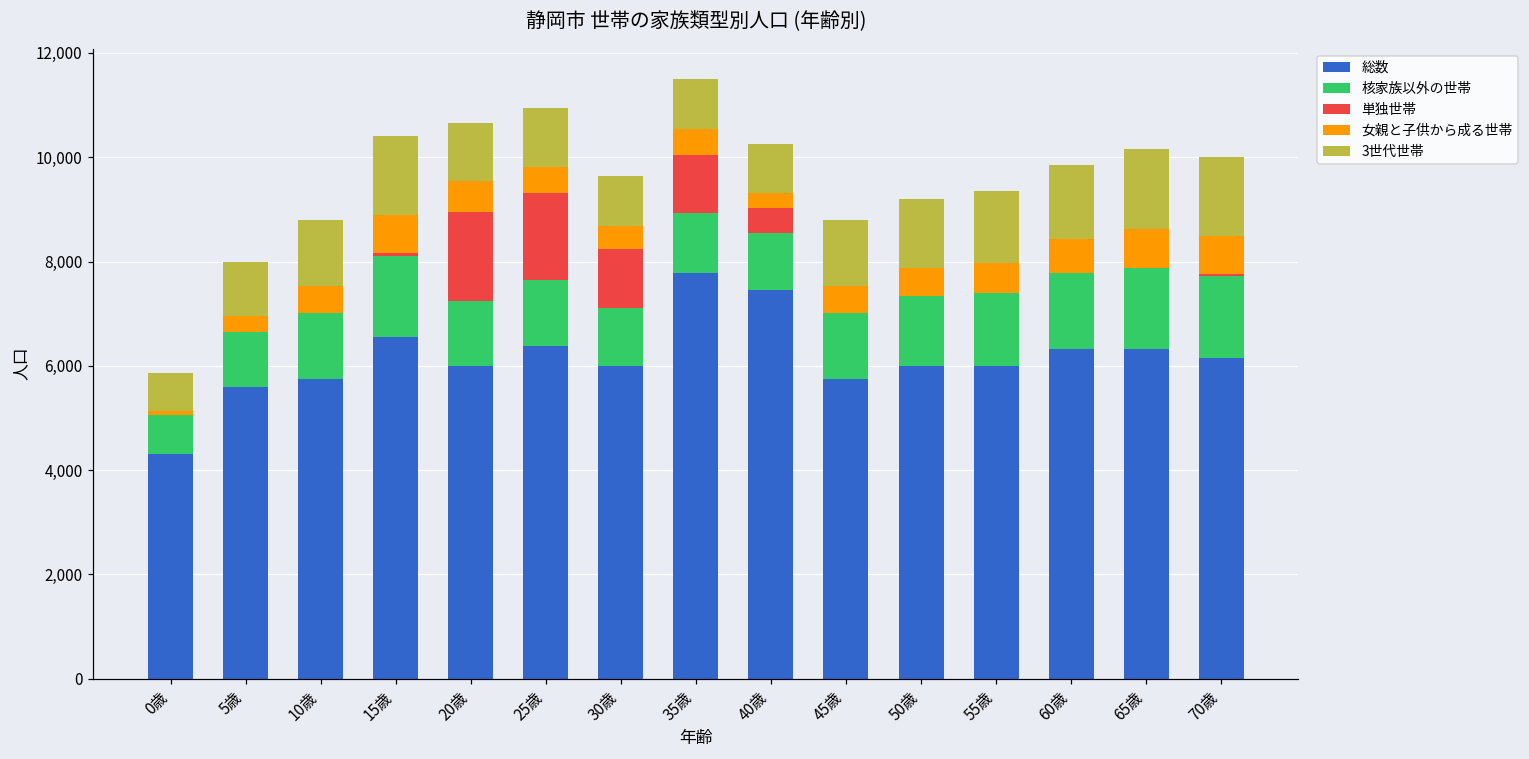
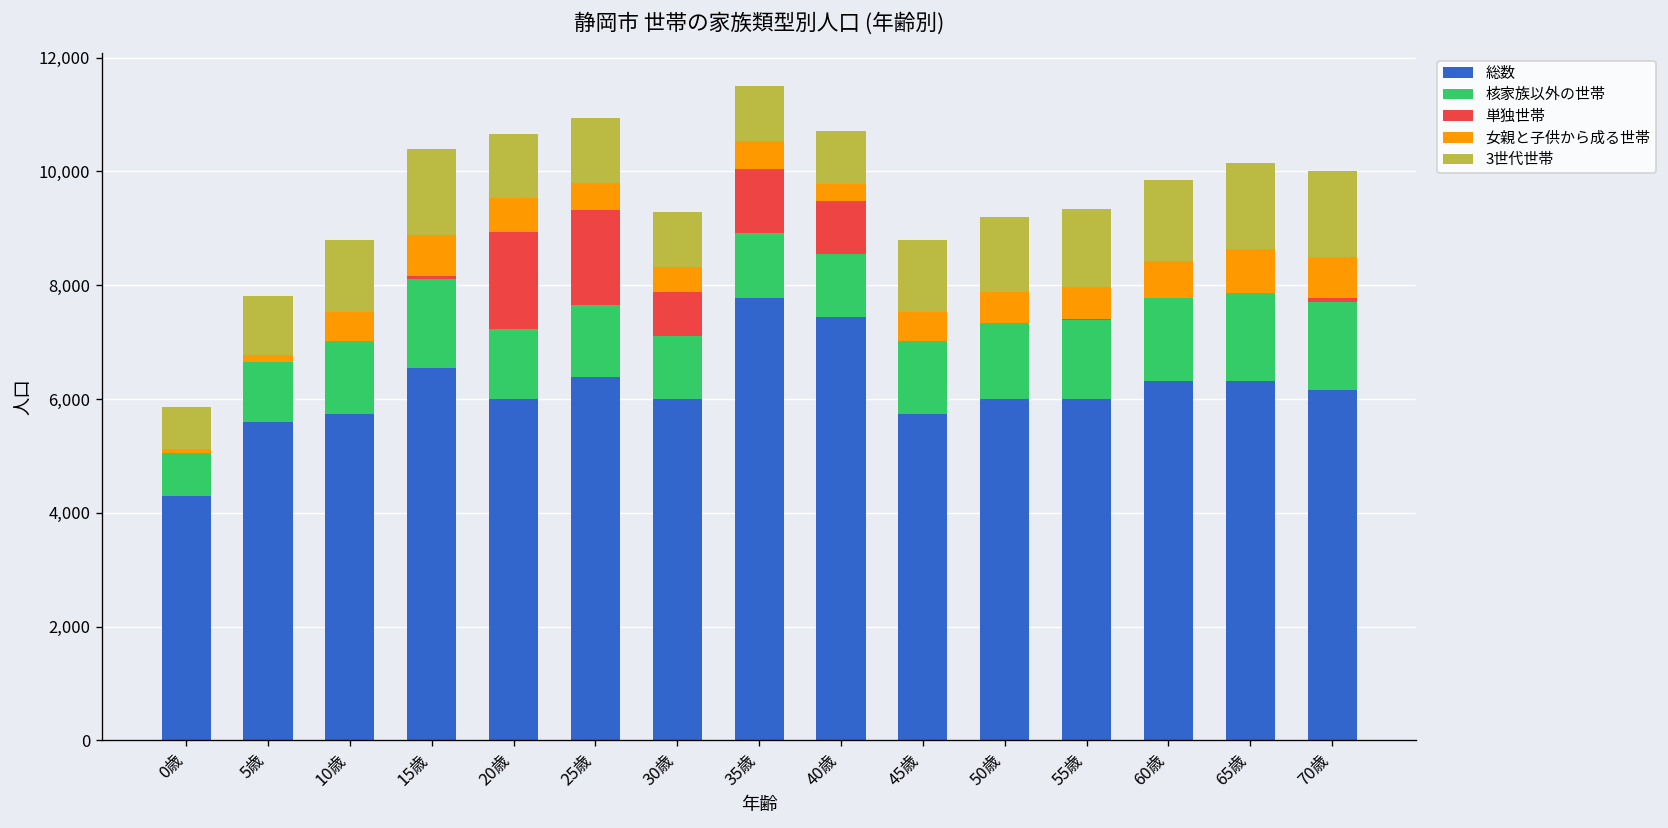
女親と子供から成る世帯, 5歳: 300 -> 100
単独世帯, 30歳: 1,100 -> 800
単独世帯, 40歳: 500 -> 900
